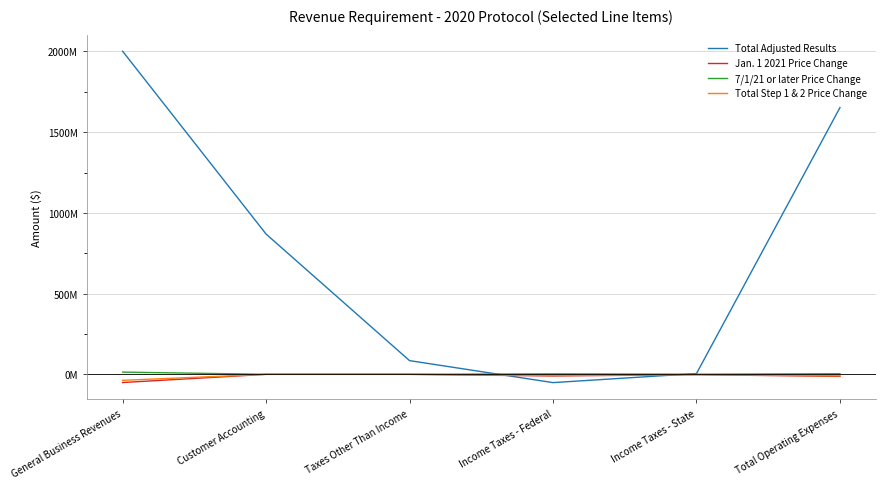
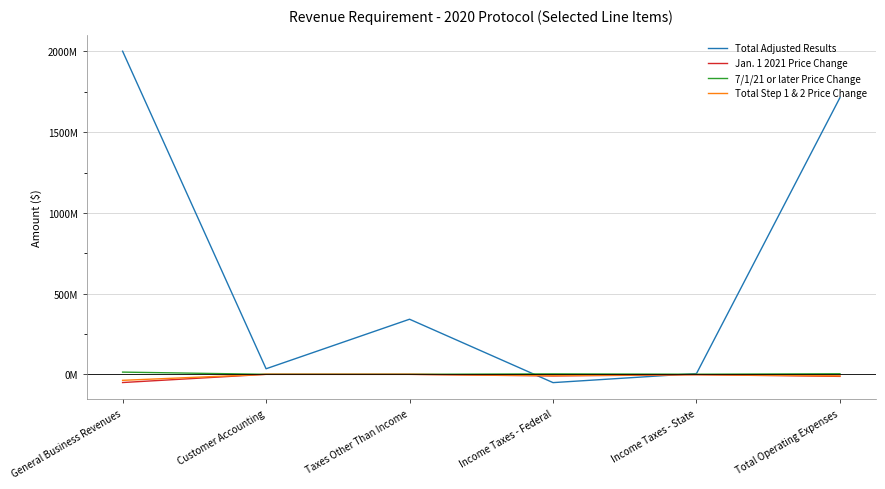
Total Adjusted Results, Customer Accounting: 870000000 -> 30000000
Total Adjusted Results, Taxes Other Than Income: 80000000 -> 340000000
Total Adjusted Results, Total Operating Expenses: 1650000000 -> 1710000000
